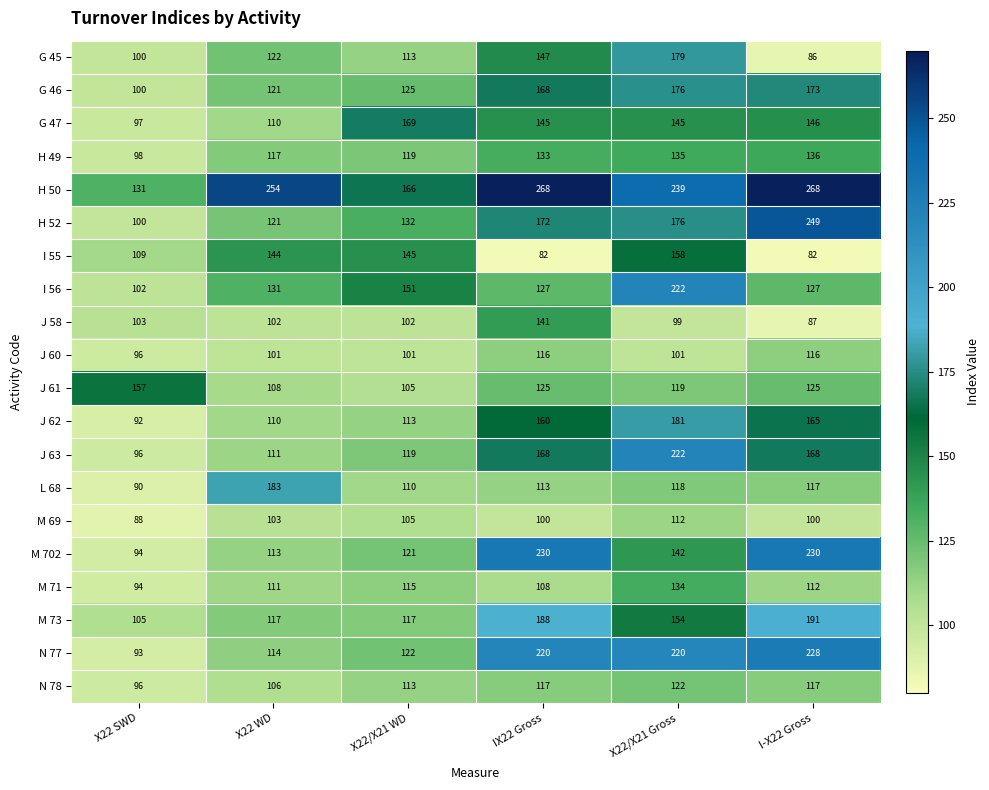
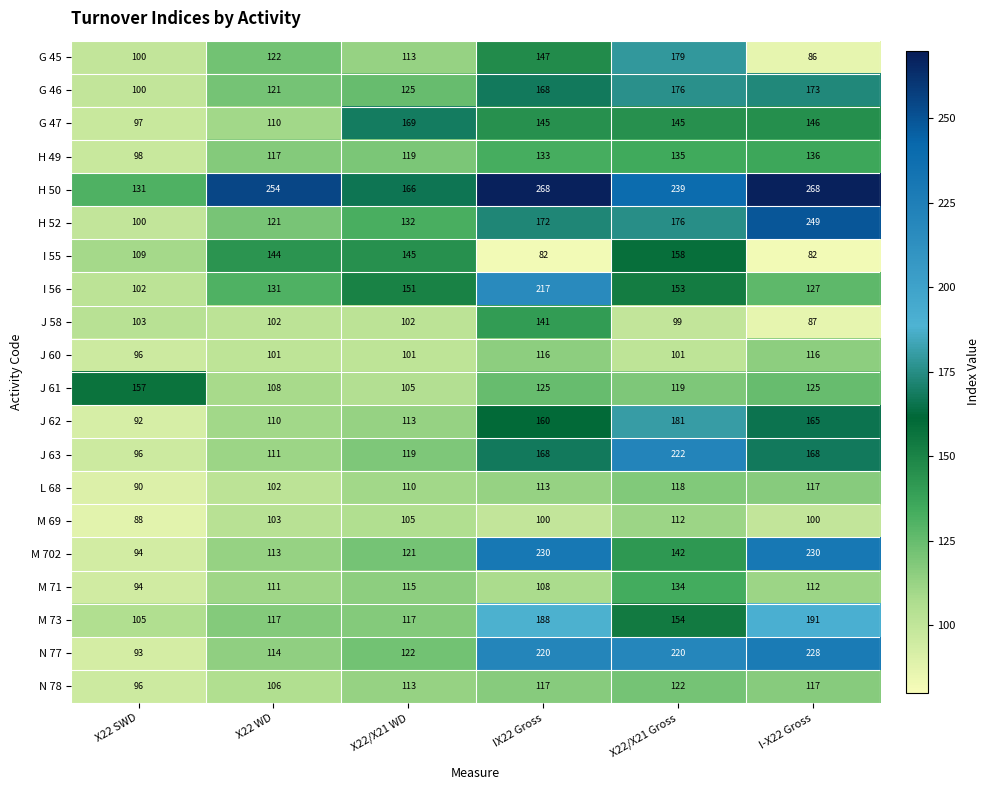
I 56, IX22 Gross: 127 -> 217
I 56, X22/X21 Gross: 222 -> 153
L 68, X22 WD: 183 -> 102
